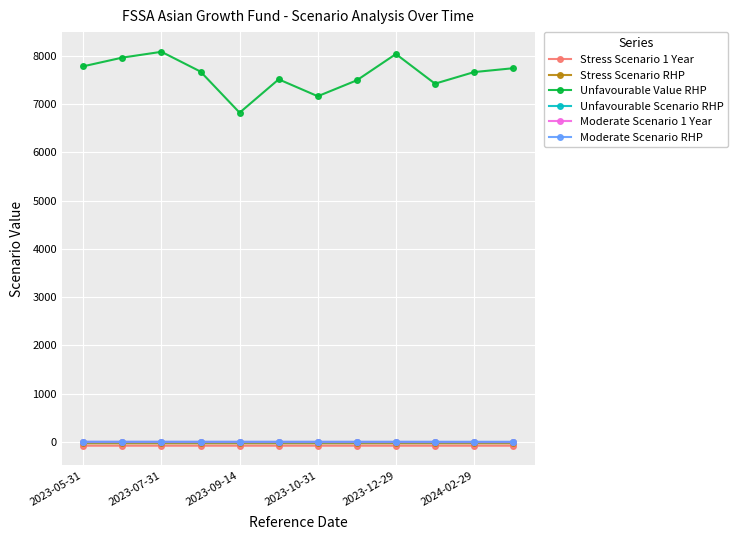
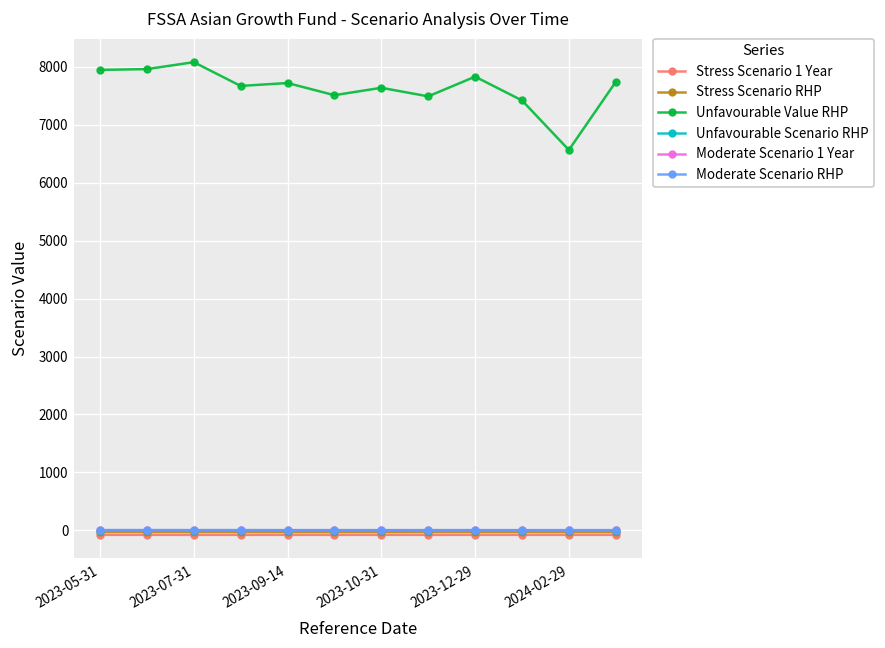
Unfavourable Value RHP, 2023-05-31: 7800 -> 7900
Unfavourable Value RHP, 2023-09-14: 6800 -> 7700
Unfavourable Value RHP, 2023-10-31: 7200 -> 7600
Unfavourable Value RHP, 2023-12-29: 8000 -> 7800
Unfavourable Value RHP, 2024-02-29: 7700 -> 6600
